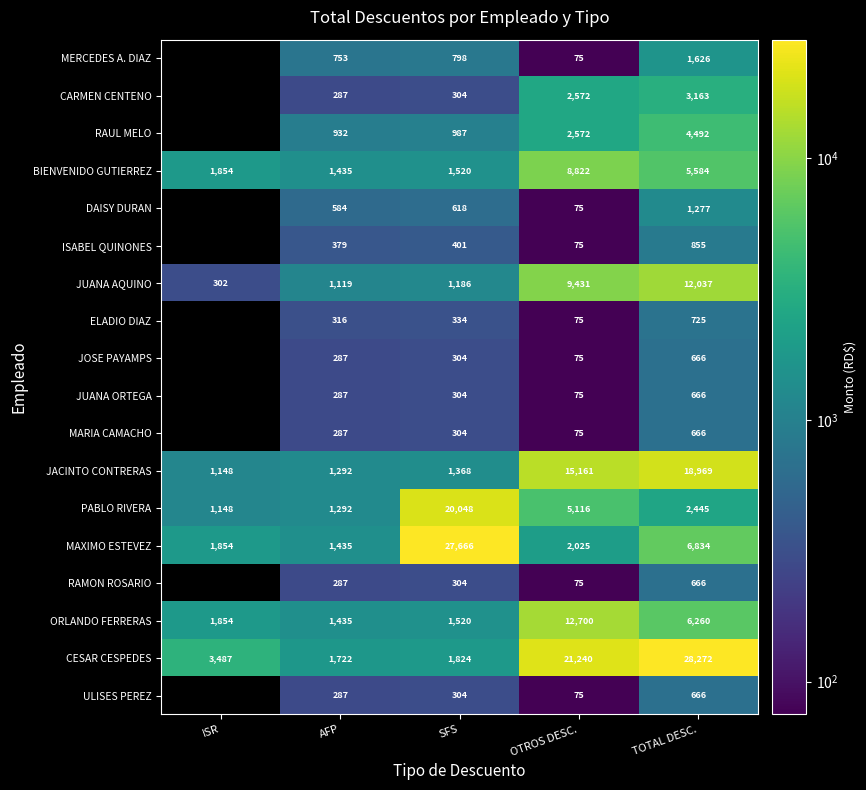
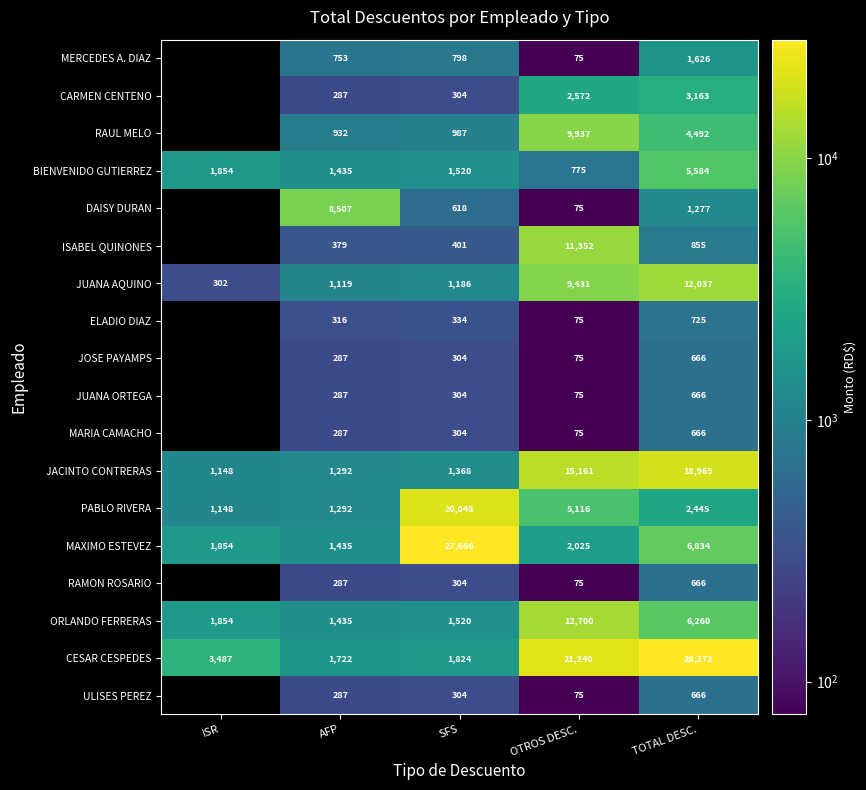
RAUL MELO, OTROS DESC.: 2,572 -> 9,937
BIENVENIDO GUTIERREZ, OTROS DESC.: 8,822 -> 775
DAISY DURAN, AFP: 584 -> 8,507
ISABEL QUINONES, OTROS DESC.: 75 -> 11,352
